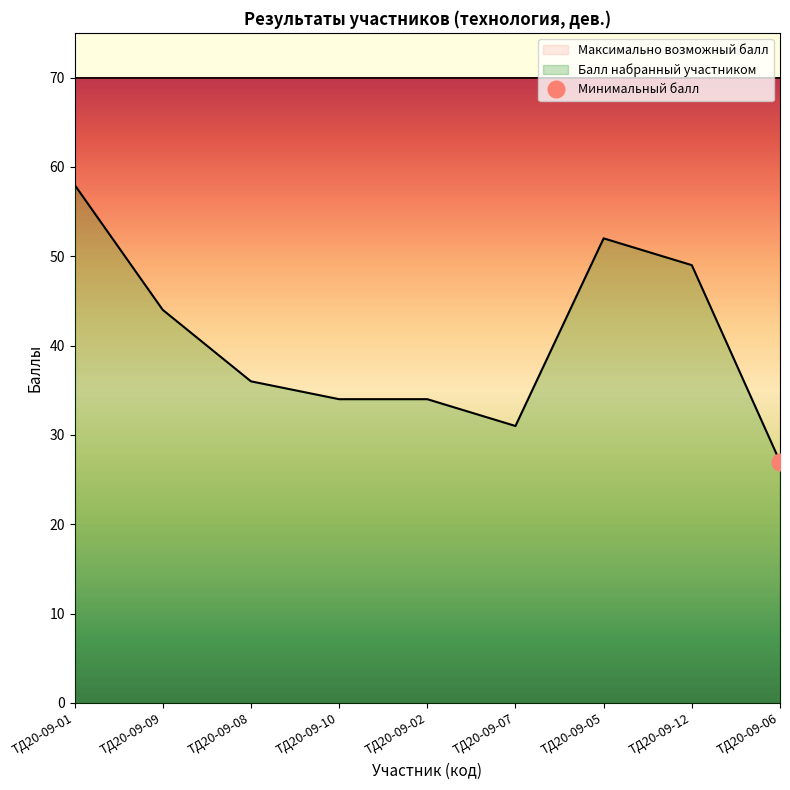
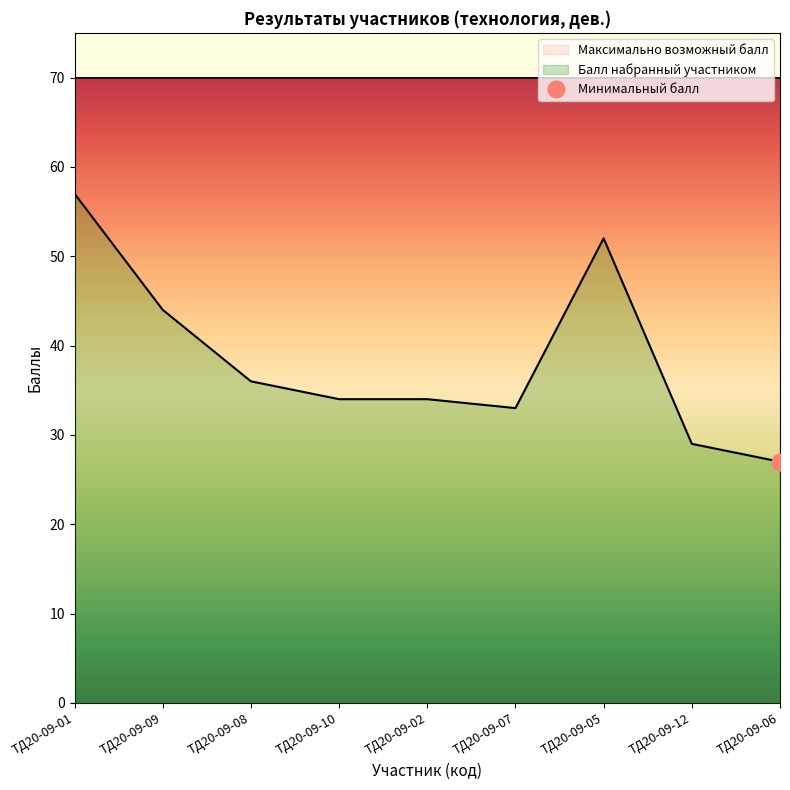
Балл набранный участником, ТД20-09-01: 58 -> 57
Балл набранный участником, ТД20-09-07: 31 -> 33
Балл набранный участником, ТД20-09-12: 49 -> 29
